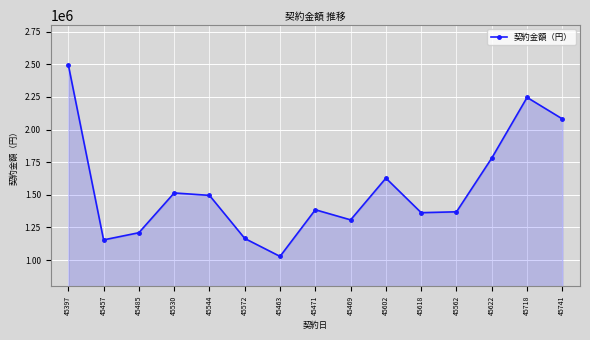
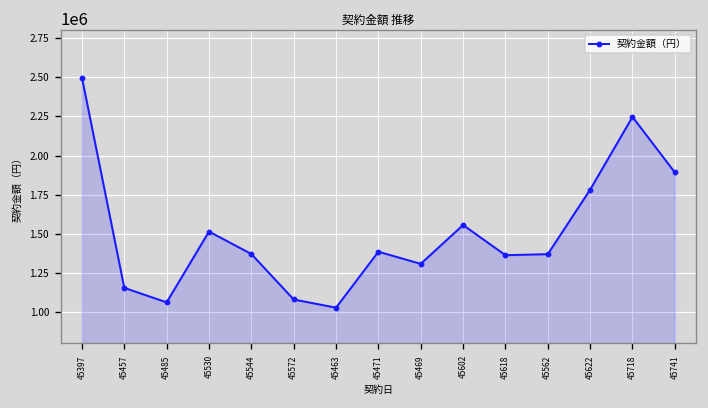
45485: 1210000 -> 1060000
45544: 1500000 -> 1370000
45572: 1170000 -> 1080000
45602: 1630000 -> 1560000
45741: 2080000 -> 1890000
